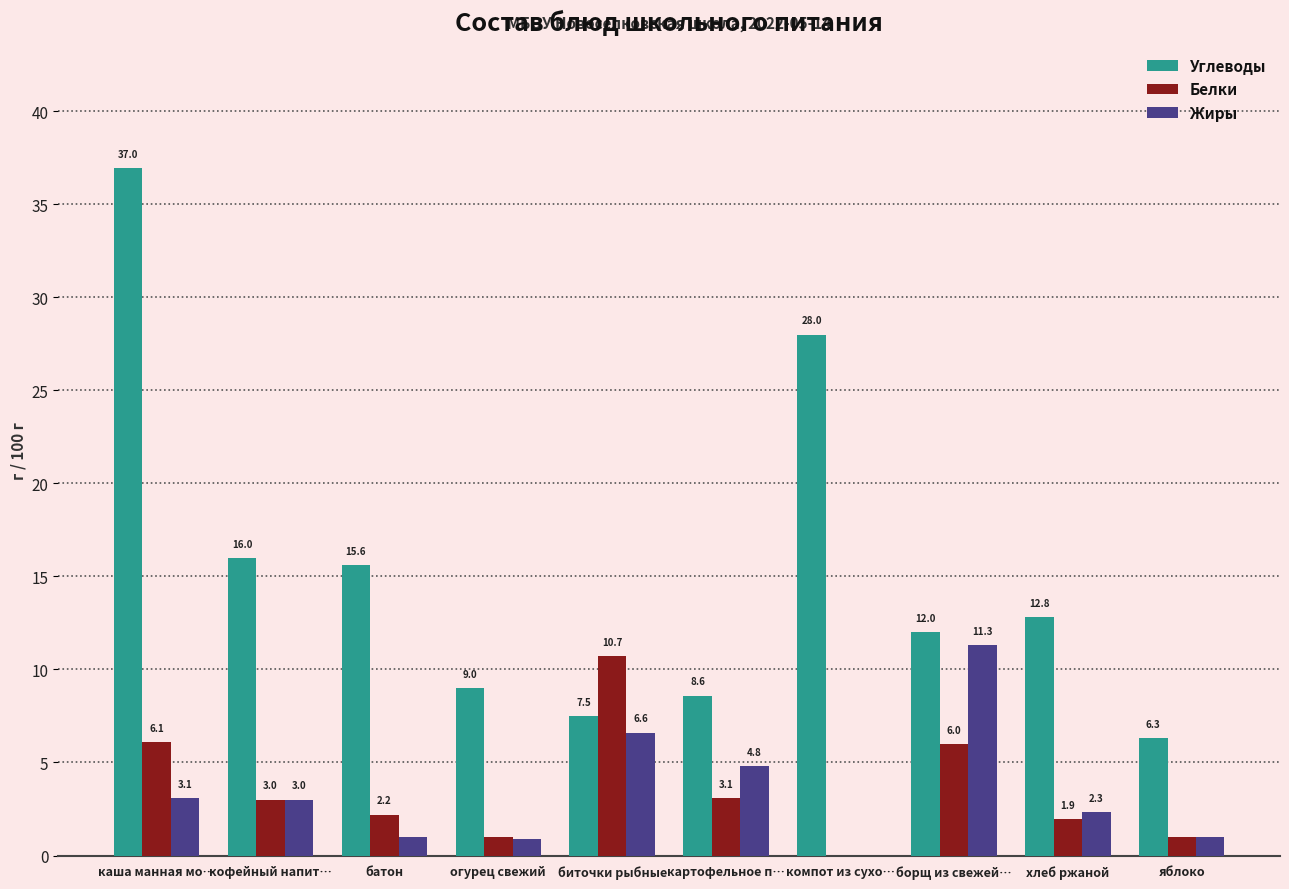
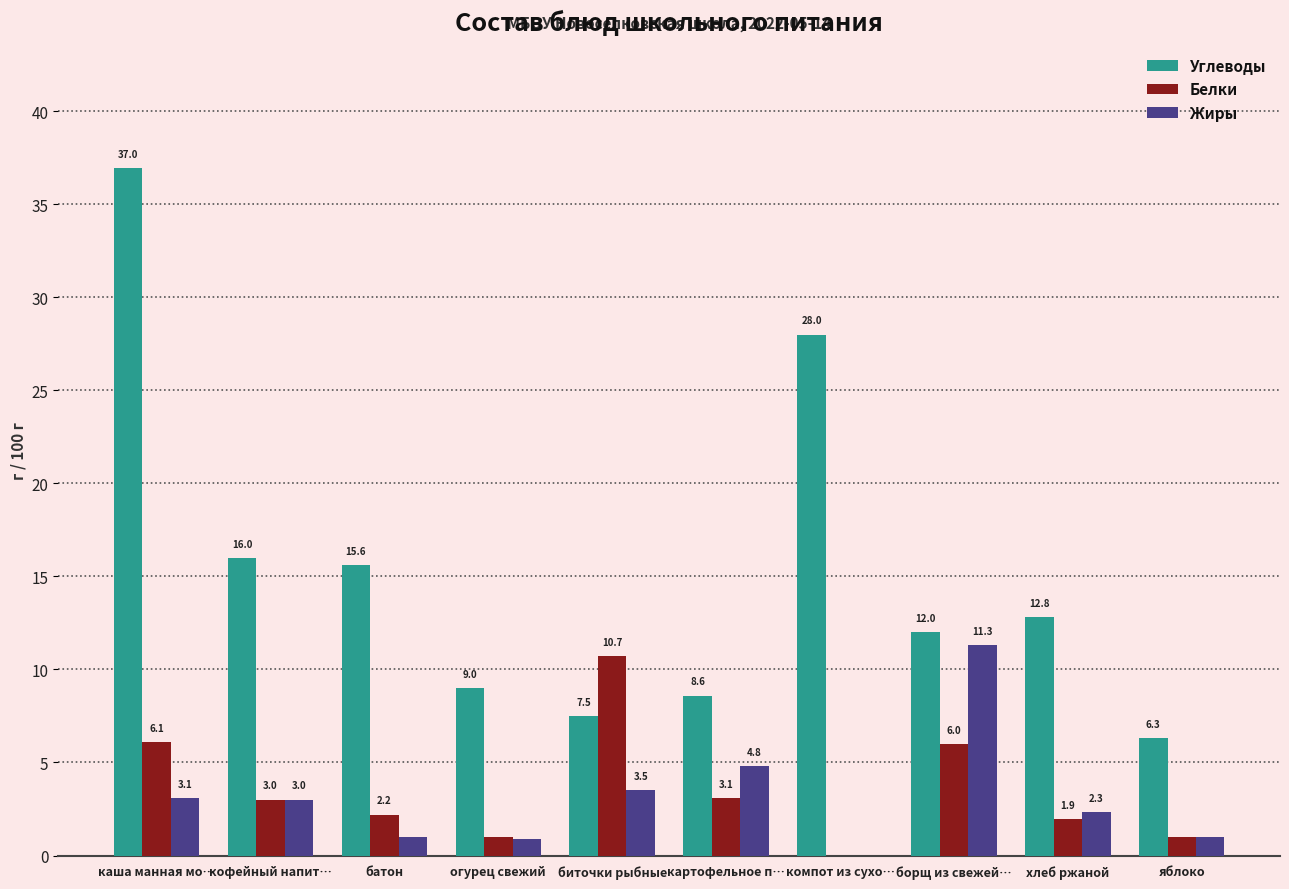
Жиры, биточки рыбные: 6.6 -> 3.5
